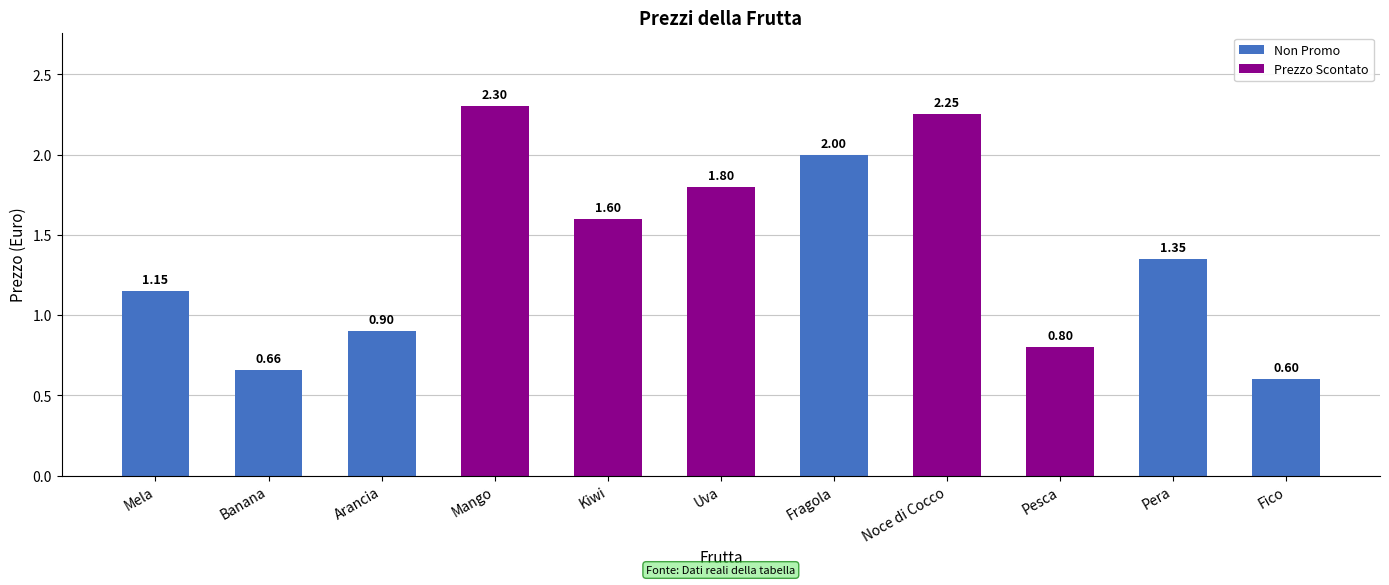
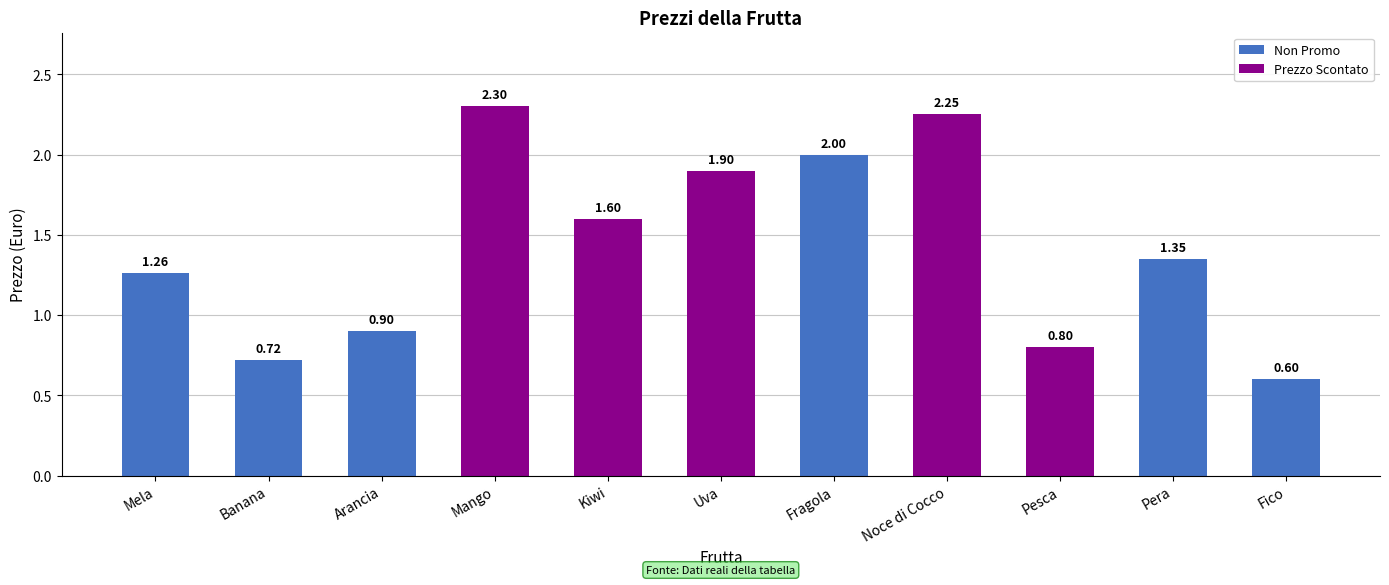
Mela: 1.15 -> 1.26
Banana: 0.66 -> 0.72
Uva: 1.80 -> 1.90
